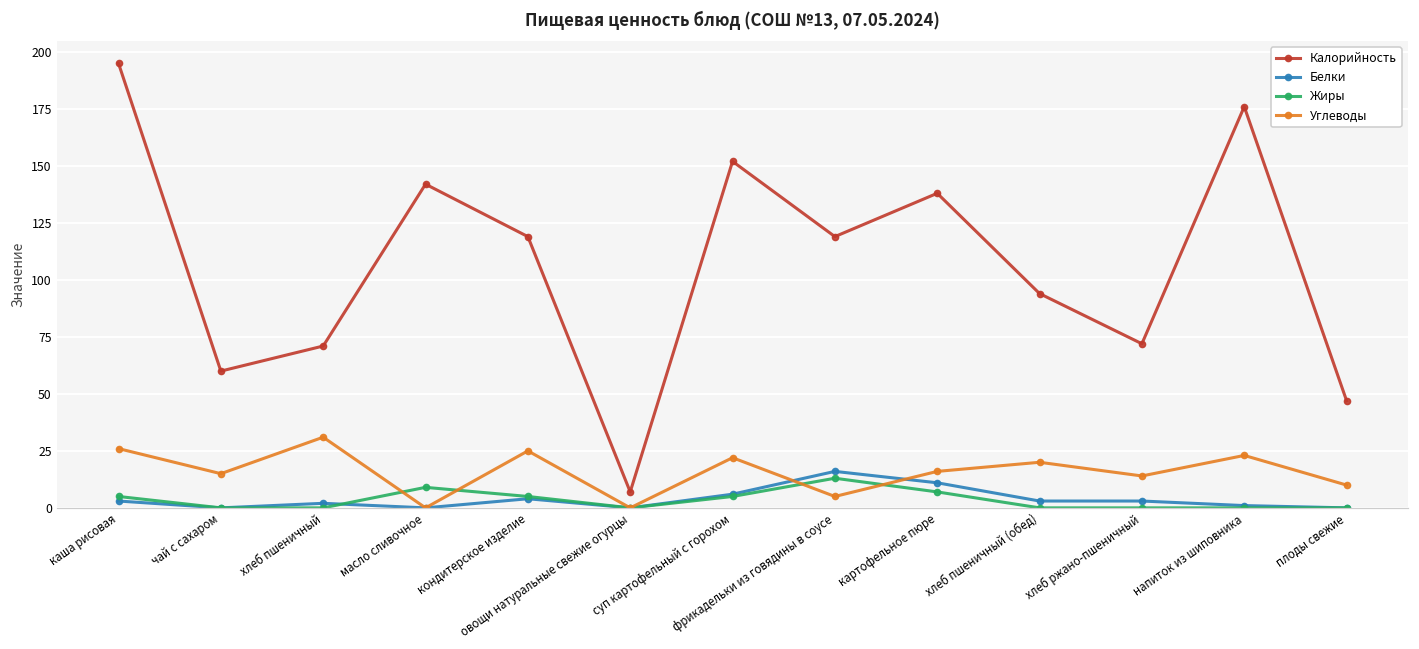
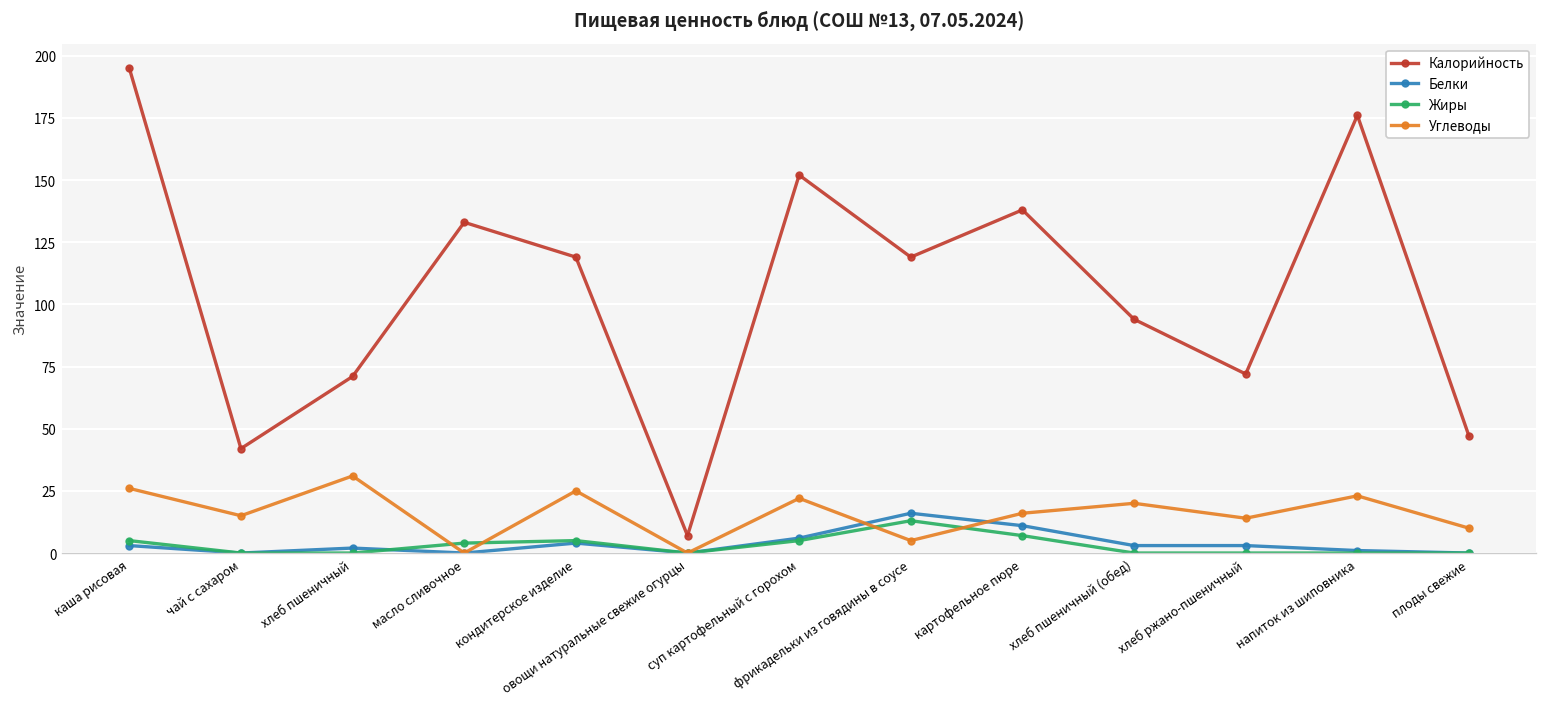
Калорийность, чай с сахаром: 60 -> 42
Калорийность, масло сливочное: 142 -> 133
Жиры, масло сливочное: 9 -> 4
